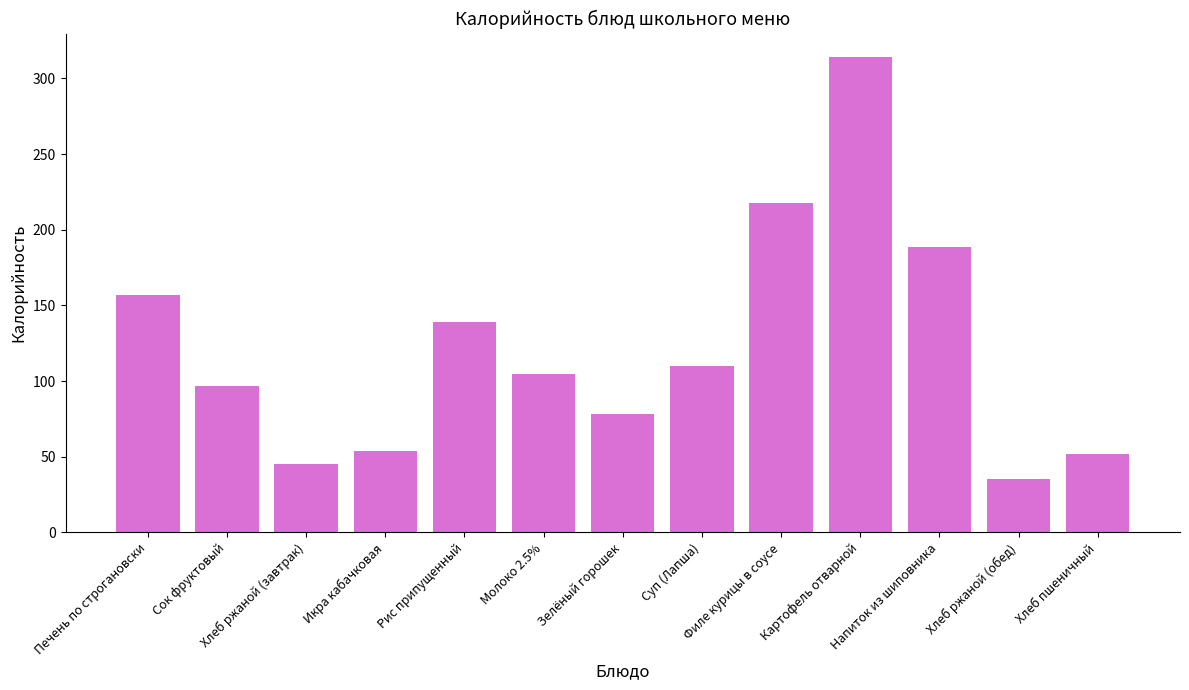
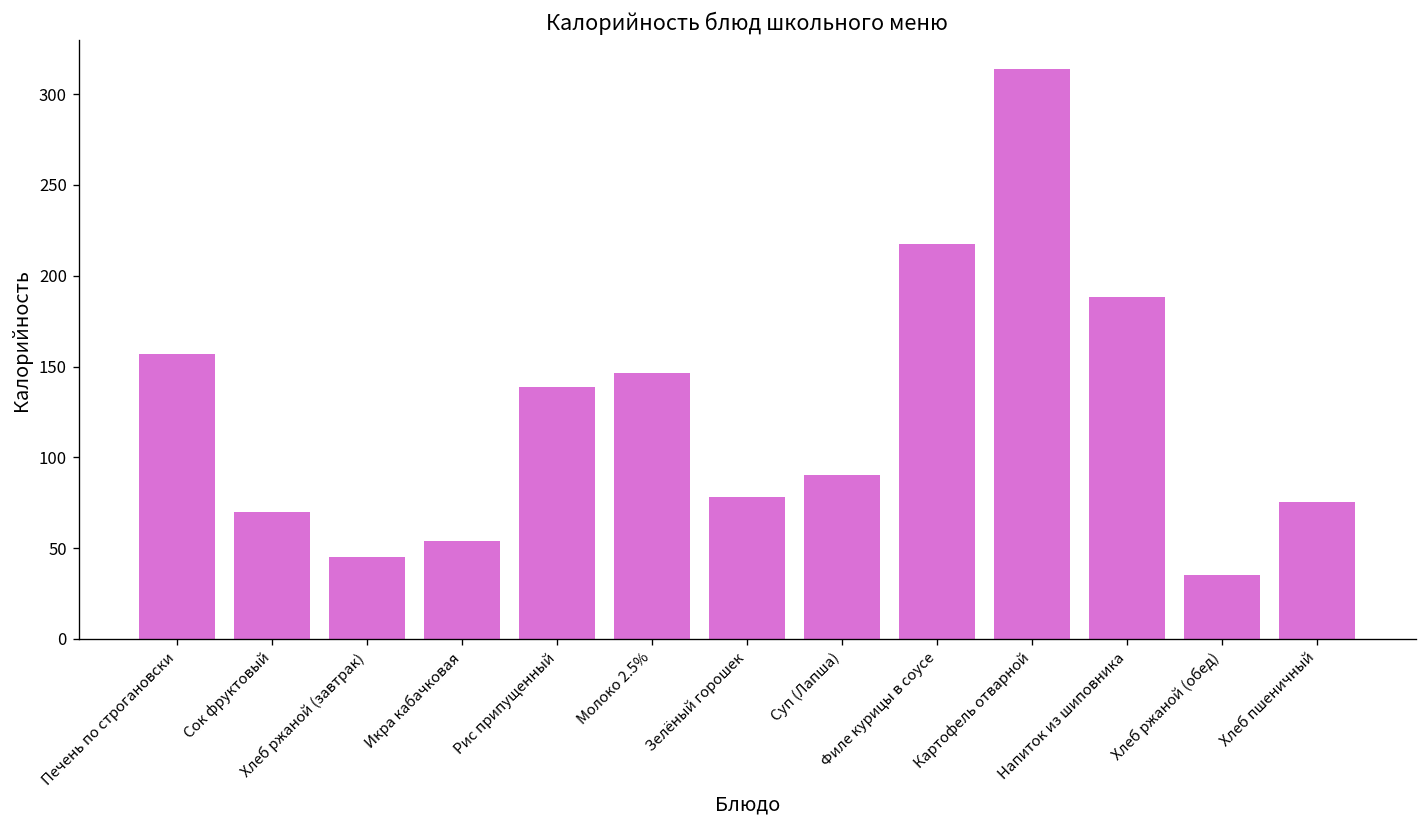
Сок фруктовый: 97 -> 70
Молоко 2.5%: 105 -> 146
Суп (Лапша): 110 -> 90
Хлеб пшеничный: 52 -> 75
